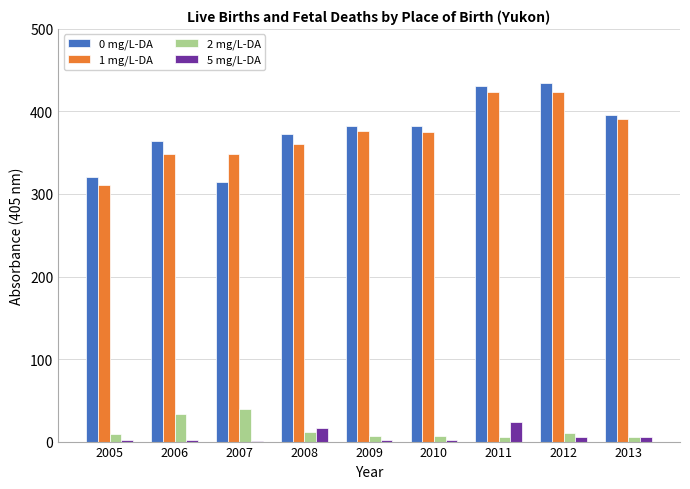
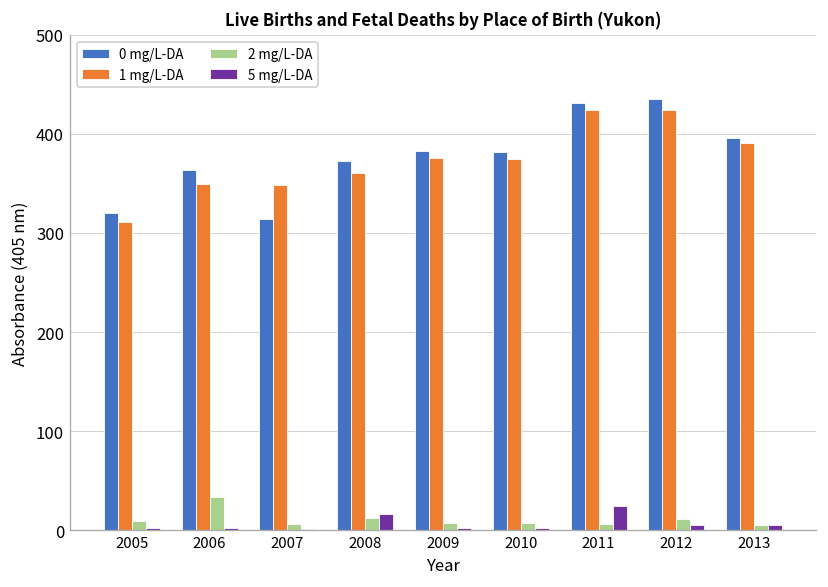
2 mg/L-DA, 2007: 40 -> 10
